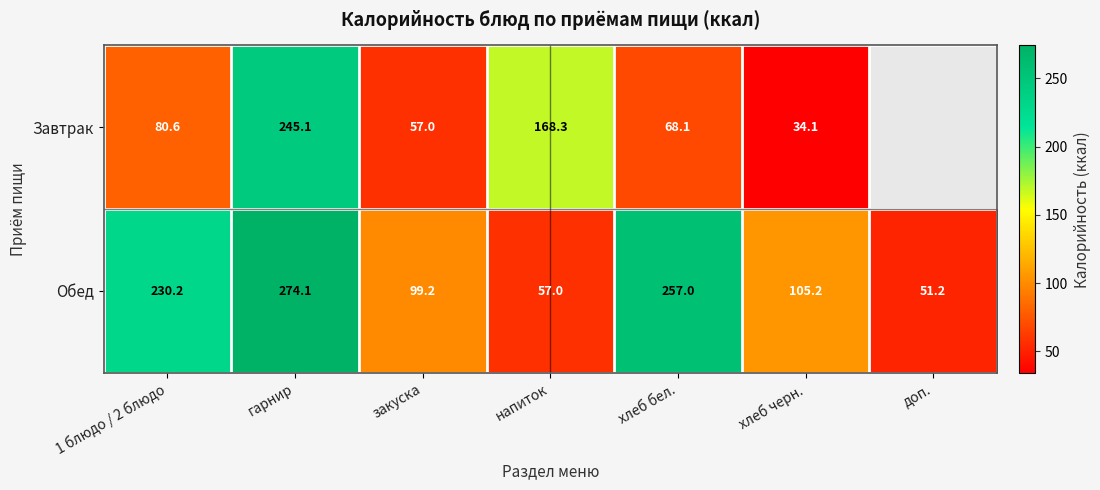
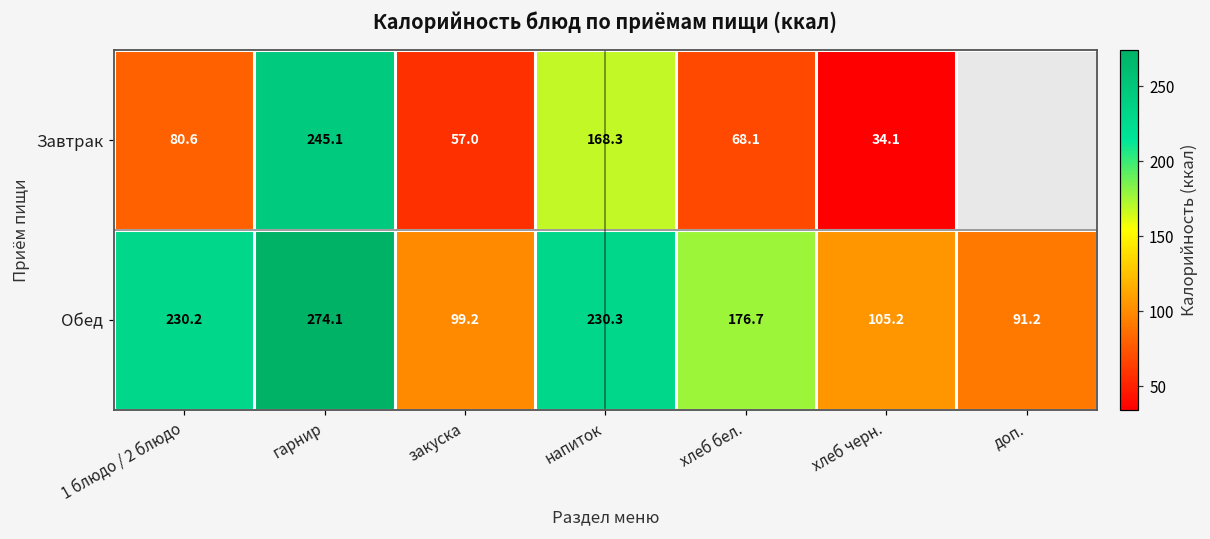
Обед, напиток: 57.0 -> 230.3
Обед, хлеб бел.: 257.0 -> 176.7
Обед, доп.: 51.2 -> 91.2
